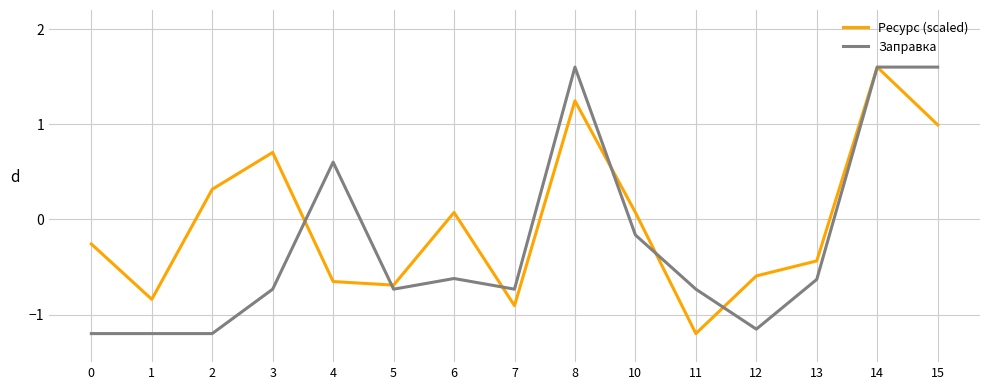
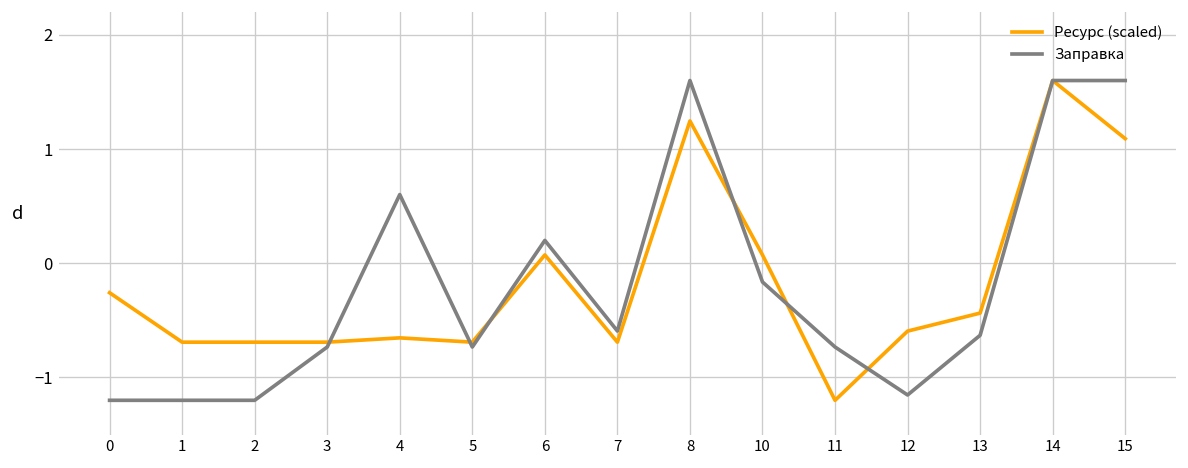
Ресурс (scaled), 1: -0.8 -> -0.7
Ресурс (scaled), 2: 0.3 -> -0.7
Ресурс (scaled), 3: 0.7 -> -0.7
Заправка, 6: -0.6 -> 0.2
Ресурс (scaled), 7: -0.9 -> -0.7
Заправка, 7: -0.7 -> -0.6
Ресурс (scaled), 15: 1.0 -> 1.1
